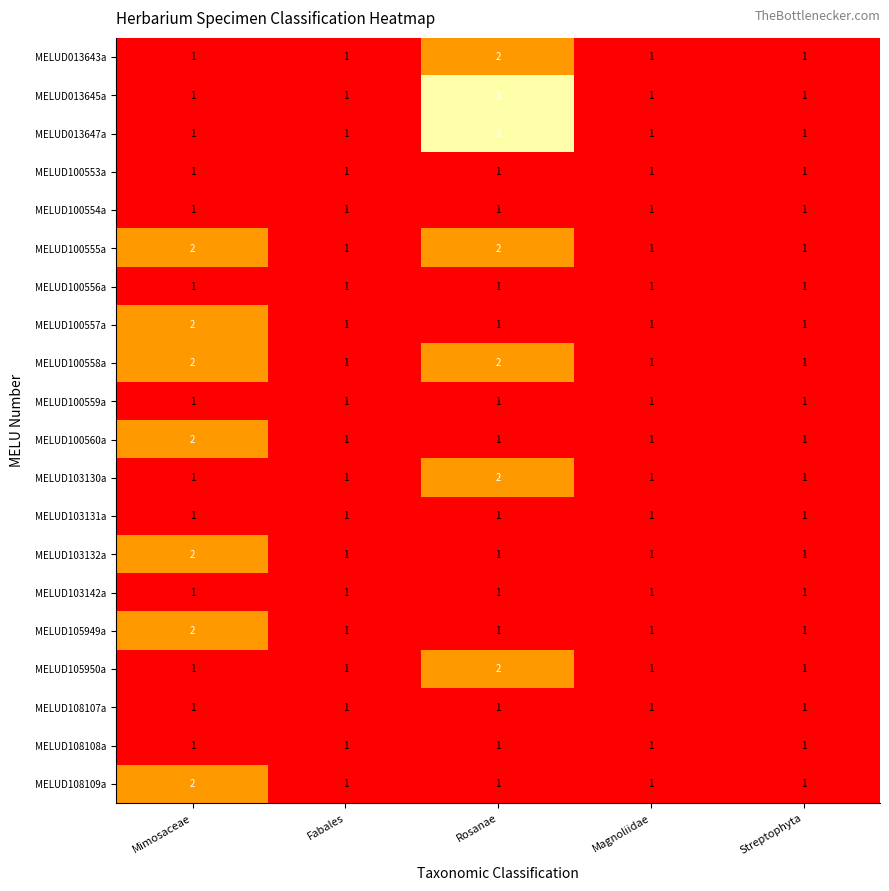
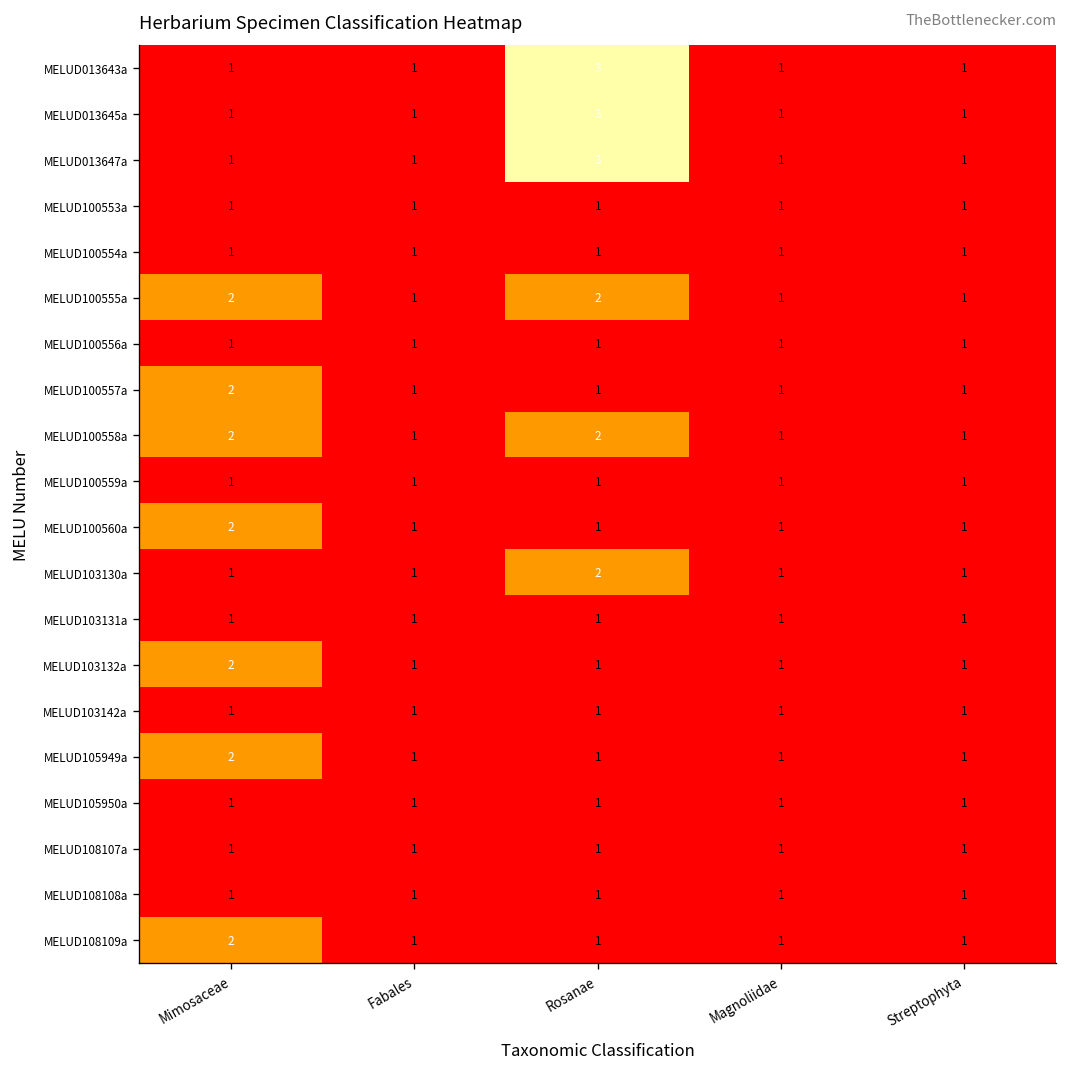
MELUD013643a, Rosanae: 2 -> 3
MELUD105950a, Rosanae: 2 -> 1
